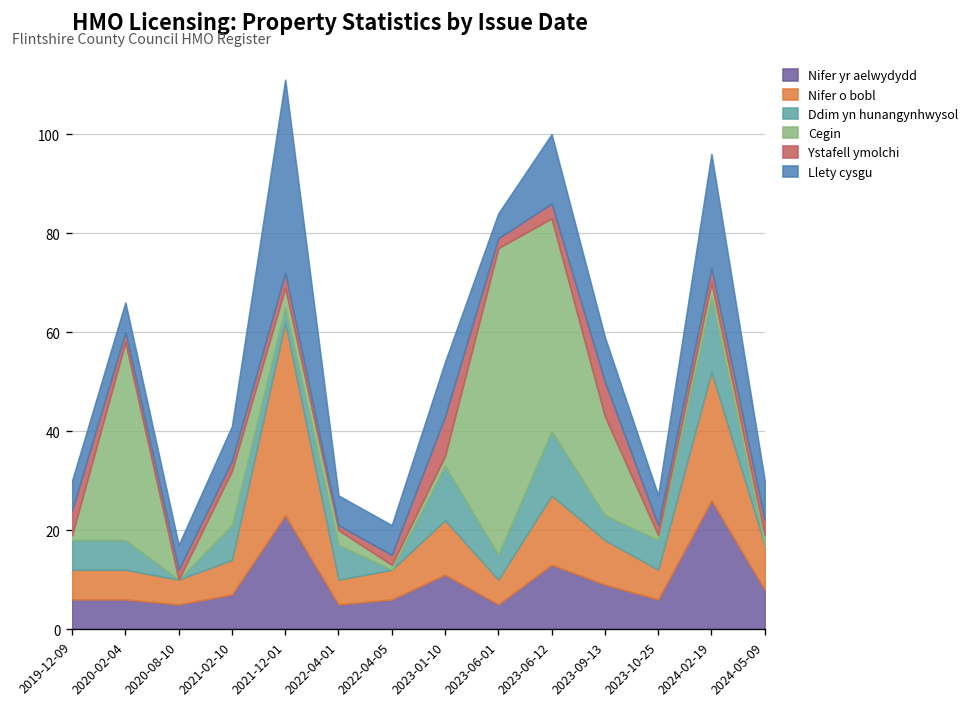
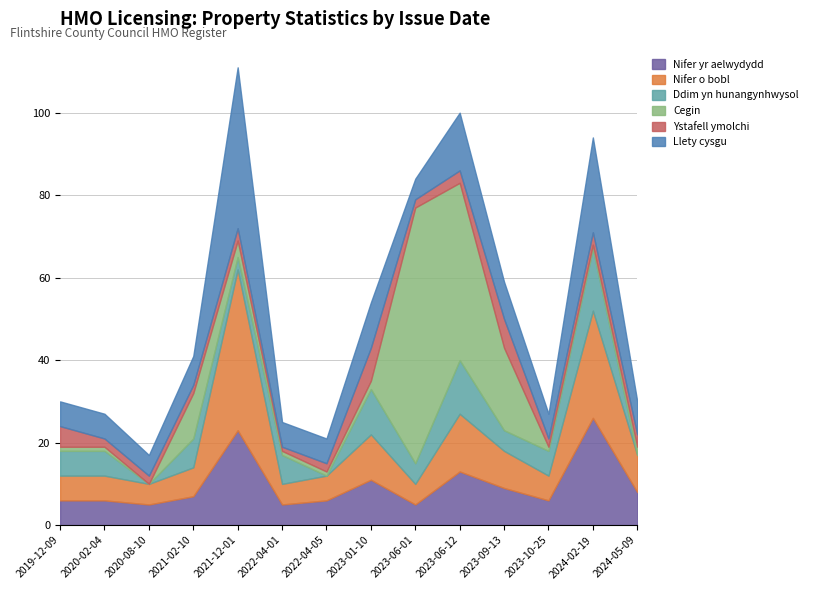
Cegin, 2020-02-04: 40 -> 1
Cegin, 2022-04-01: 3 -> 1
Cegin, 2024-02-19: 3 -> 1
